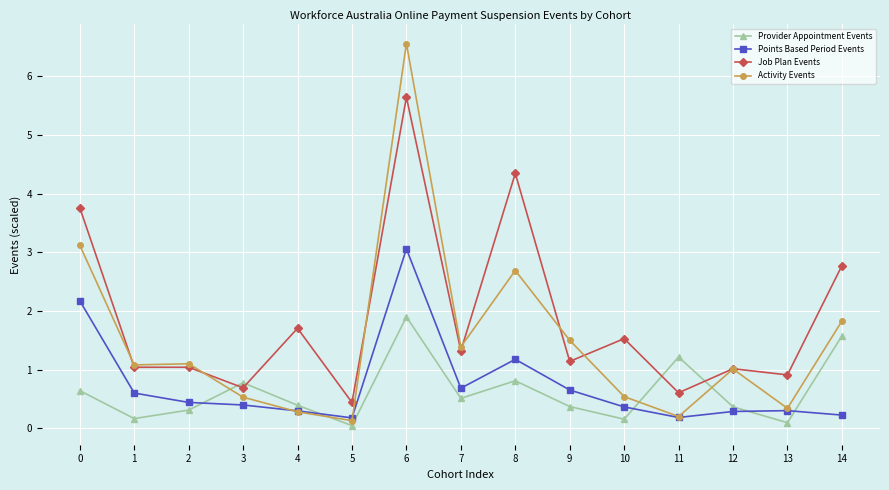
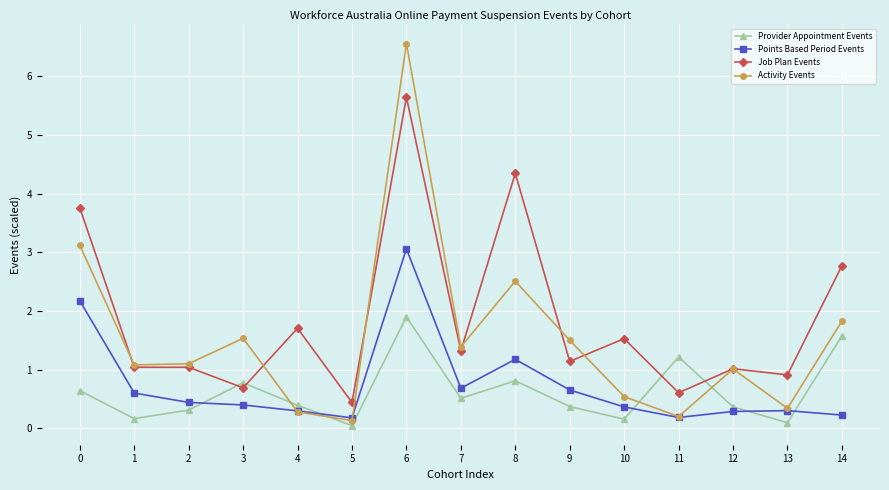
Activity Events, 3: 0.5 -> 1.5
Activity Events, 8: 2.7 -> 2.5
